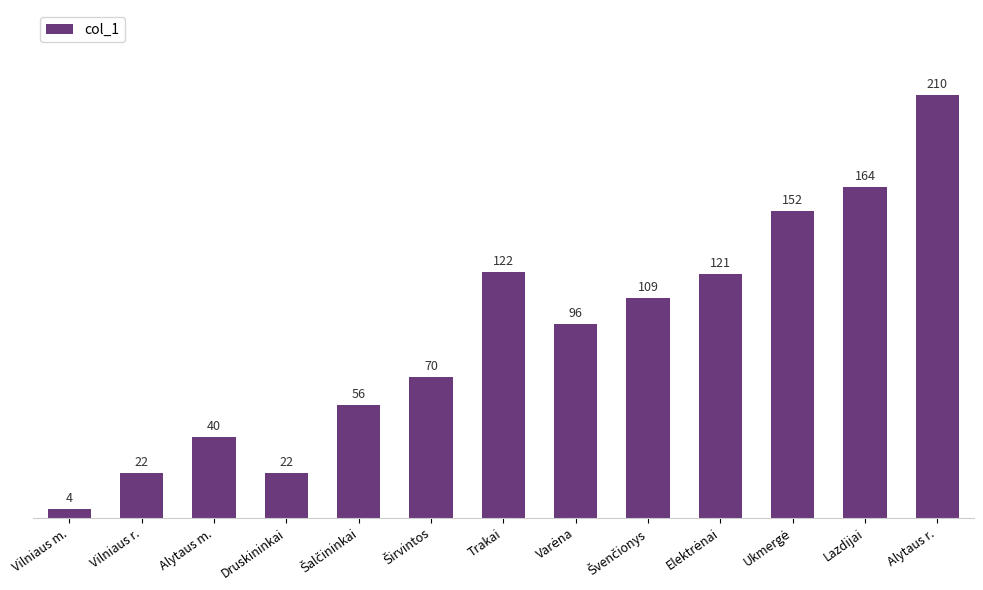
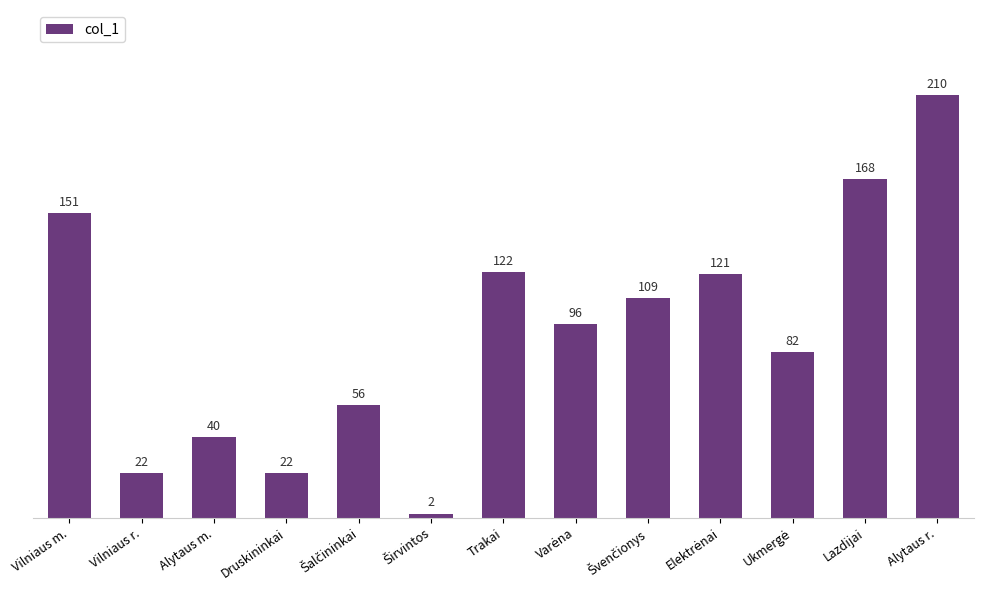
Vilniaus m.: 4 -> 151
Širvintos: 70 -> 2
Ukmergė: 152 -> 82
Lazdijai: 164 -> 168
